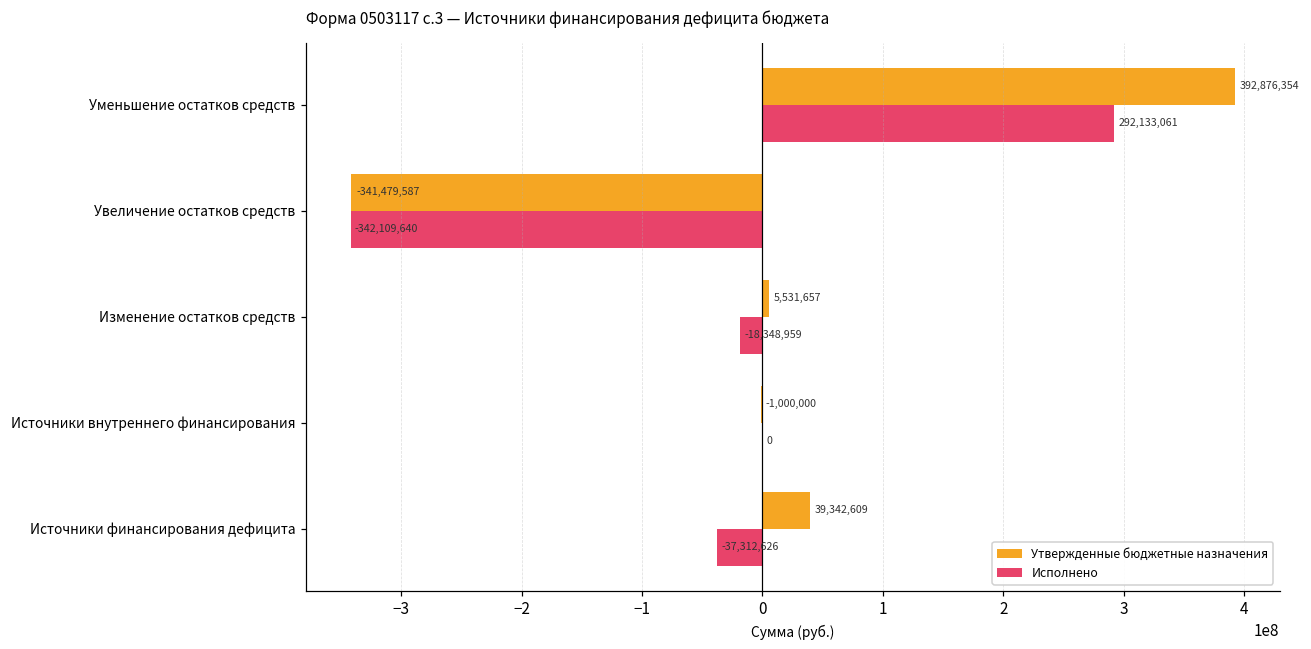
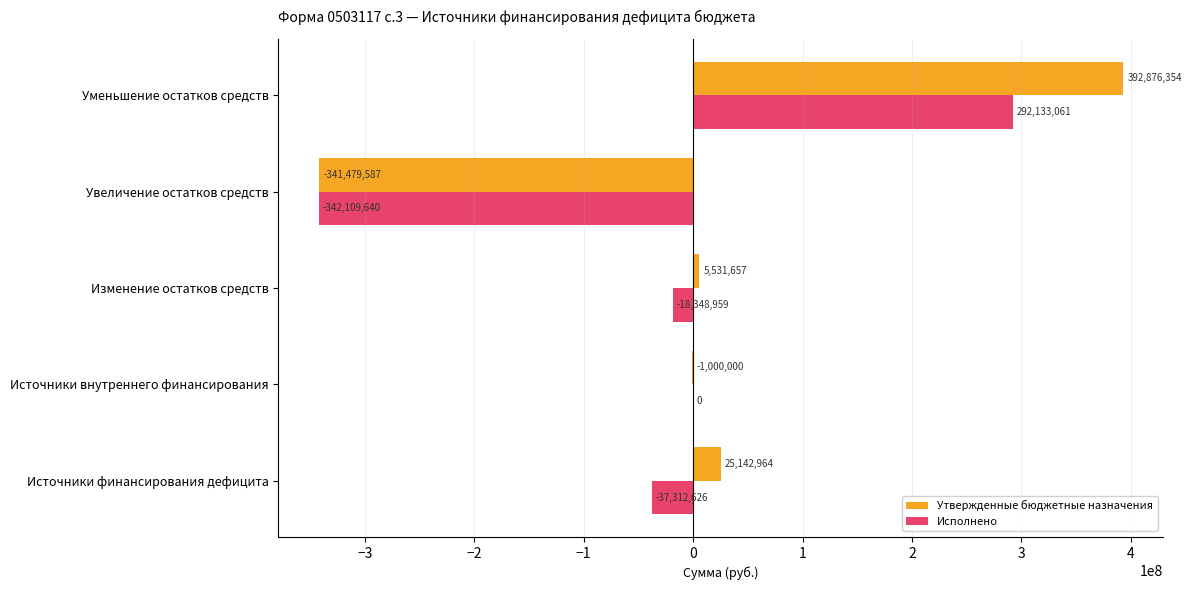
Утвержденные бюджетные назначения, Источники финансирования дефицита: 39,342,609 -> 25,142,964
